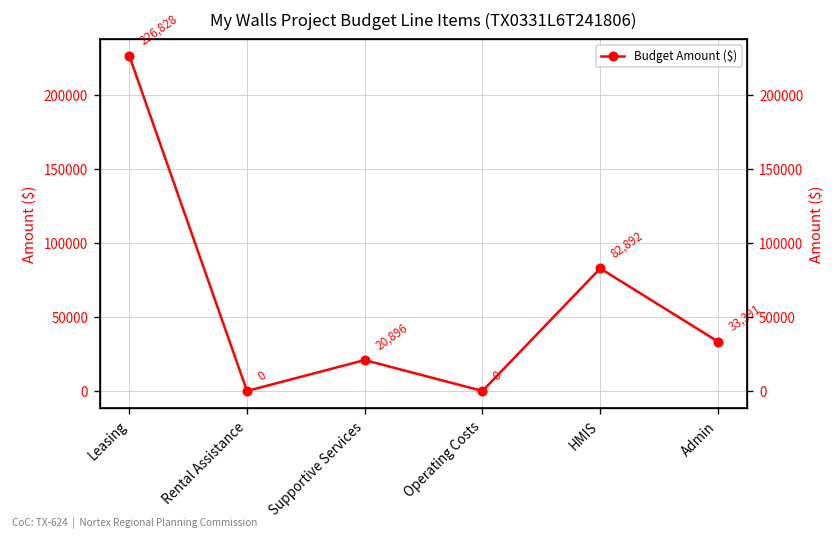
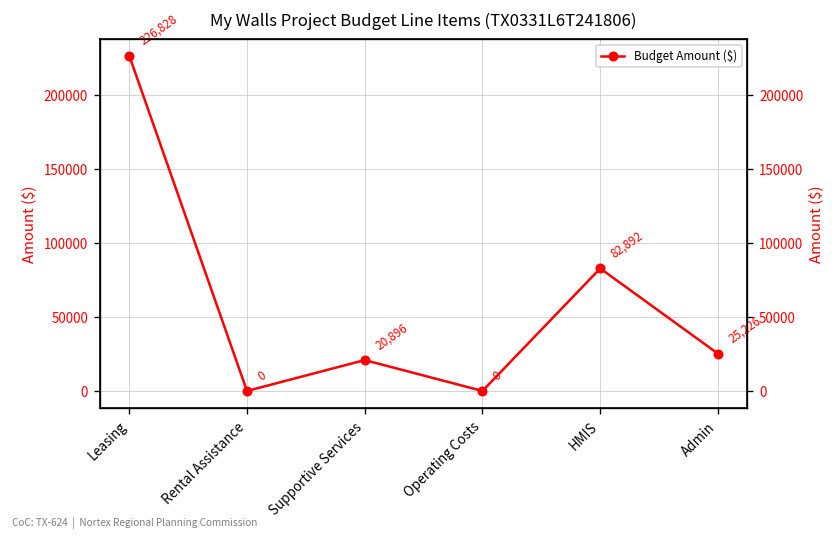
Admin: 33,391 -> 25,226
